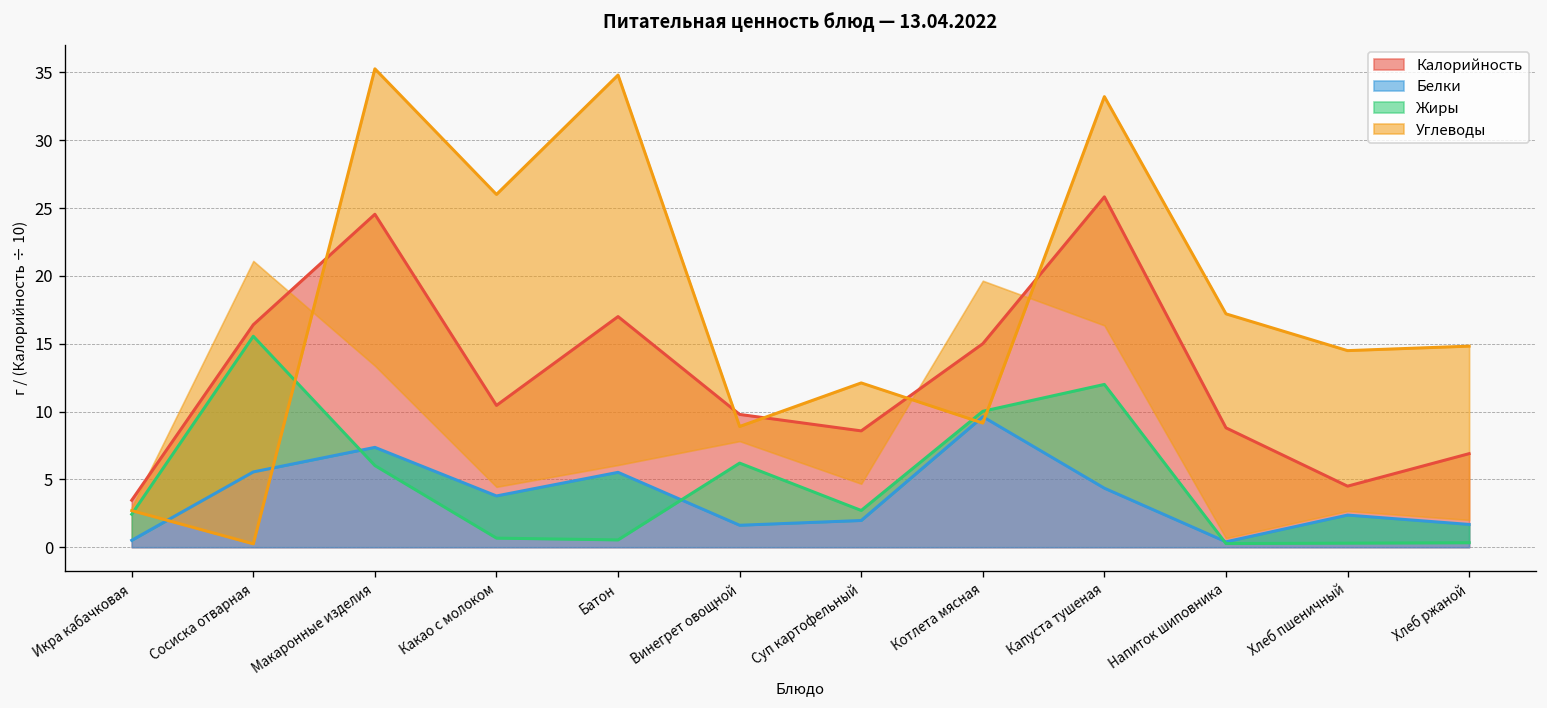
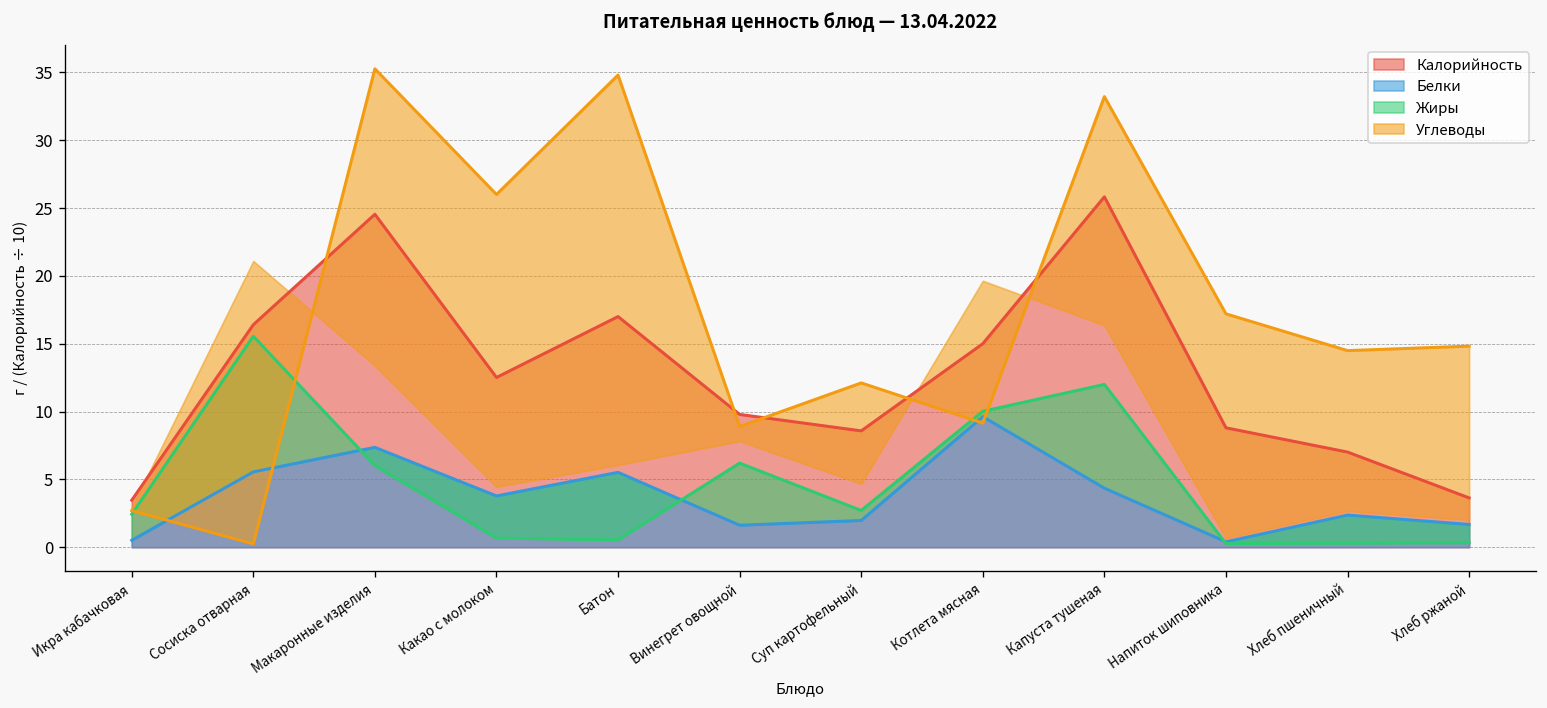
Калорийность, Какао с молоком: 10.5 -> 12.5
Калорийность, Хлеб пшеничный: 4.5 -> 7.0
Калорийность, Хлеб ржаной: 6.9 -> 3.6
